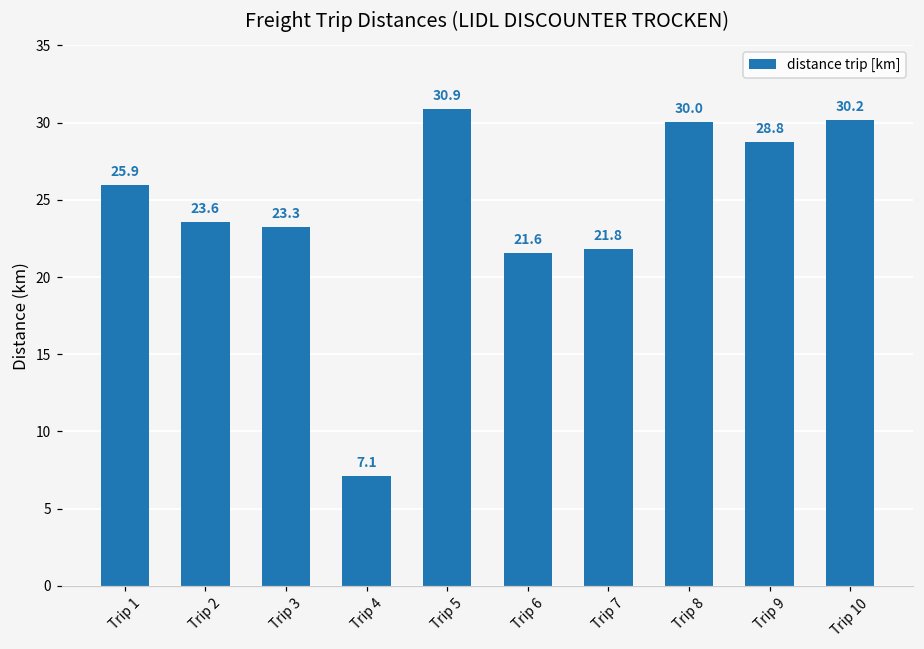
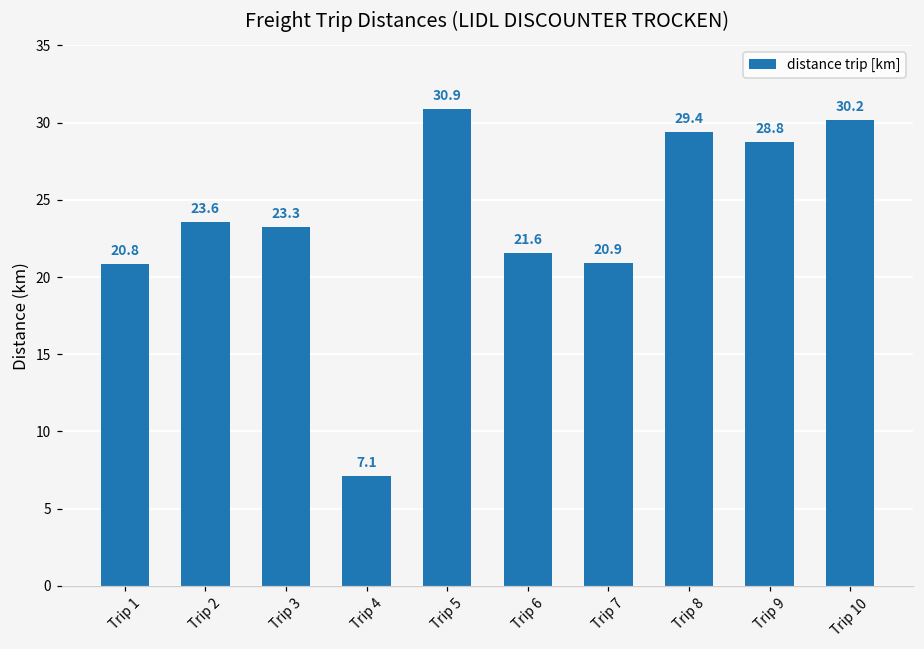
Trip 1: 25.9 -> 20.8
Trip 7: 21.8 -> 20.9
Trip 8: 30.0 -> 29.4
